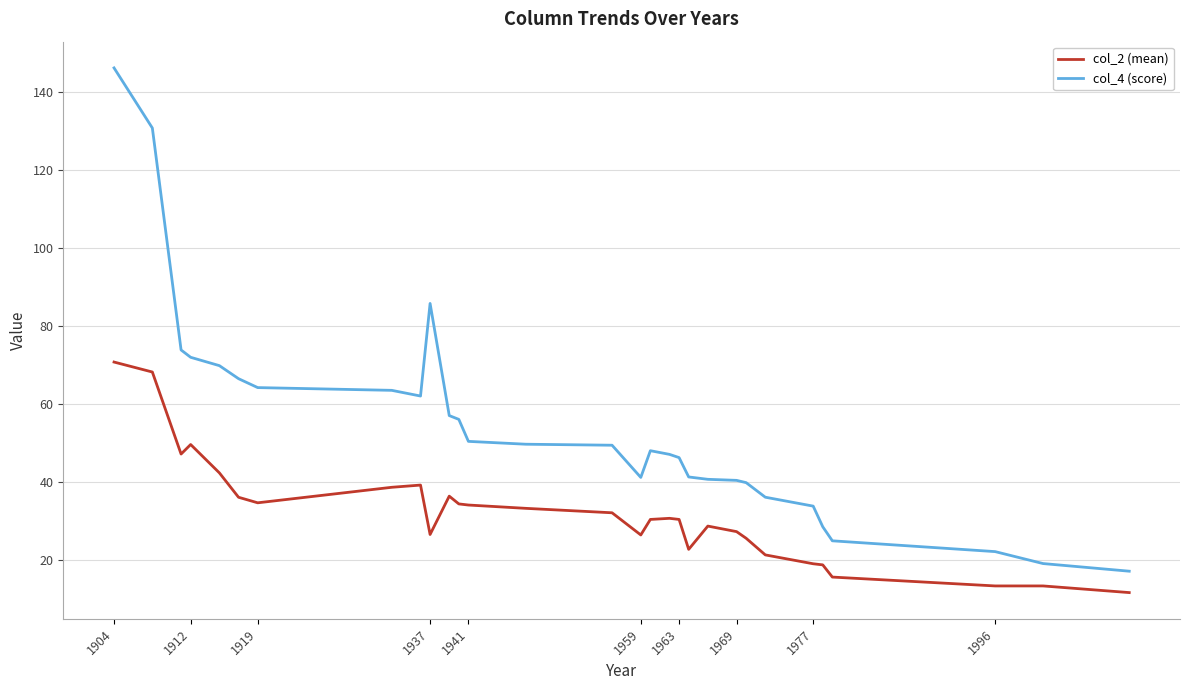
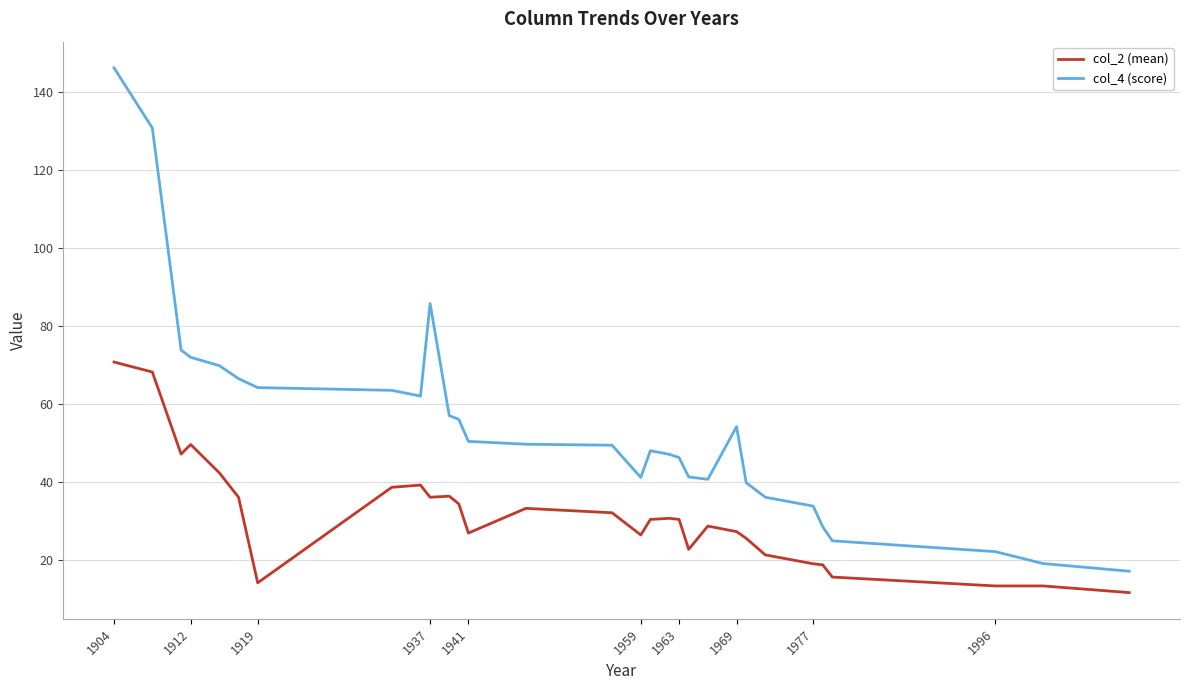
col_2 (mean), 1919: 35 -> 14
col_2 (mean), 1937: 27 -> 36
col_2 (mean), 1941: 34 -> 27
col_4 (score), 1969: 40 -> 54
